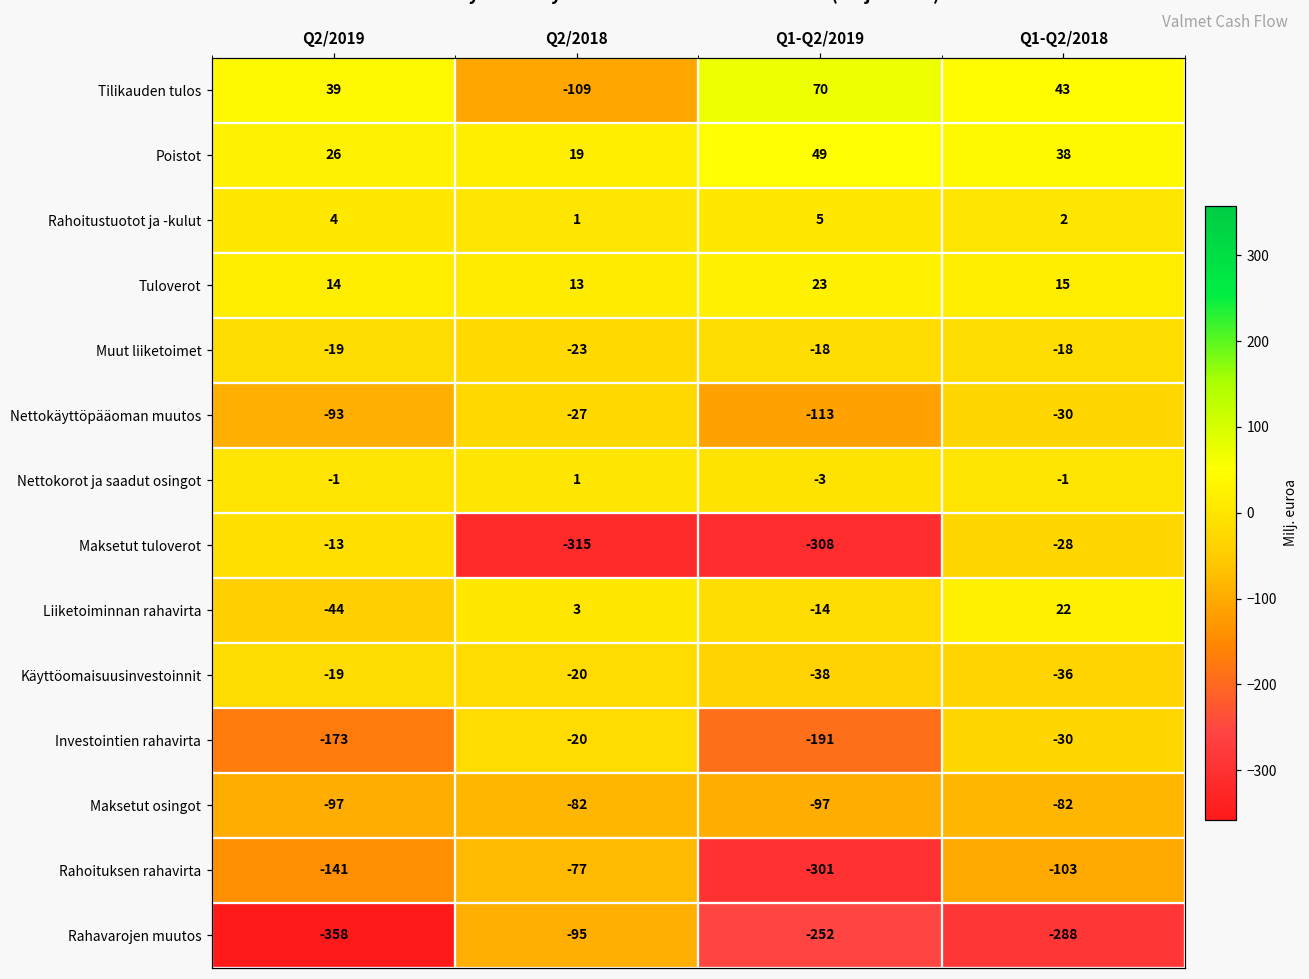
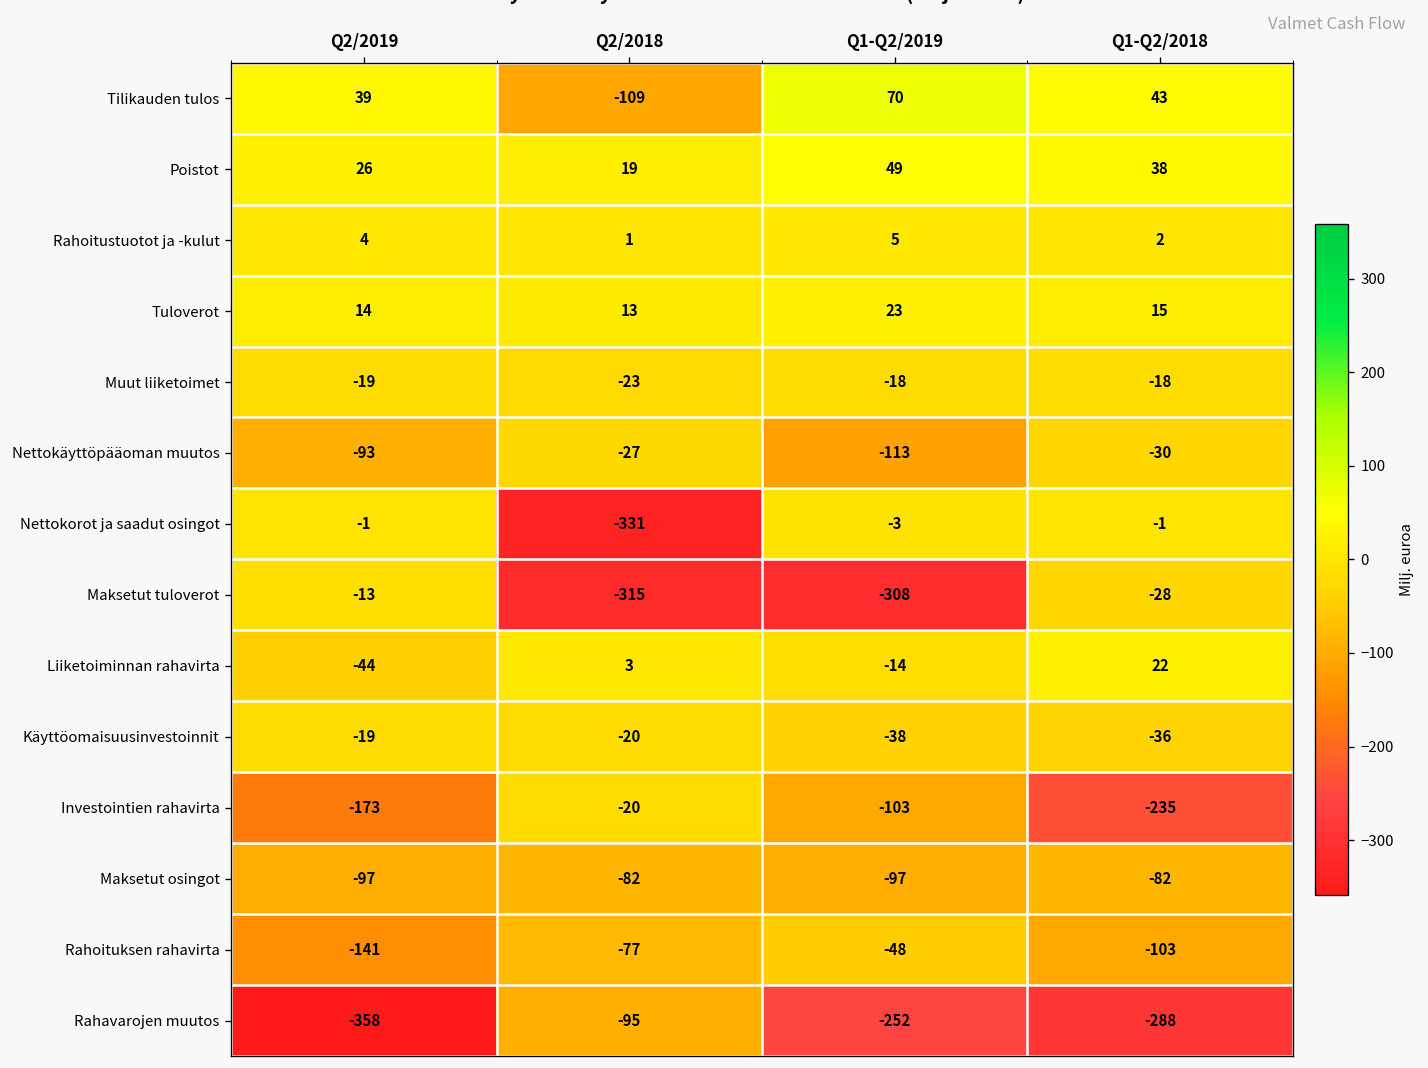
Nettokorot ja saadut osingot, Q2/2018: 1 -> -331
Investointien rahavirta, Q1-Q2/2019: -191 -> -103
Investointien rahavirta, Q1-Q2/2018: -30 -> -235
Rahoituksen rahavirta, Q1-Q2/2019: -301 -> -48
